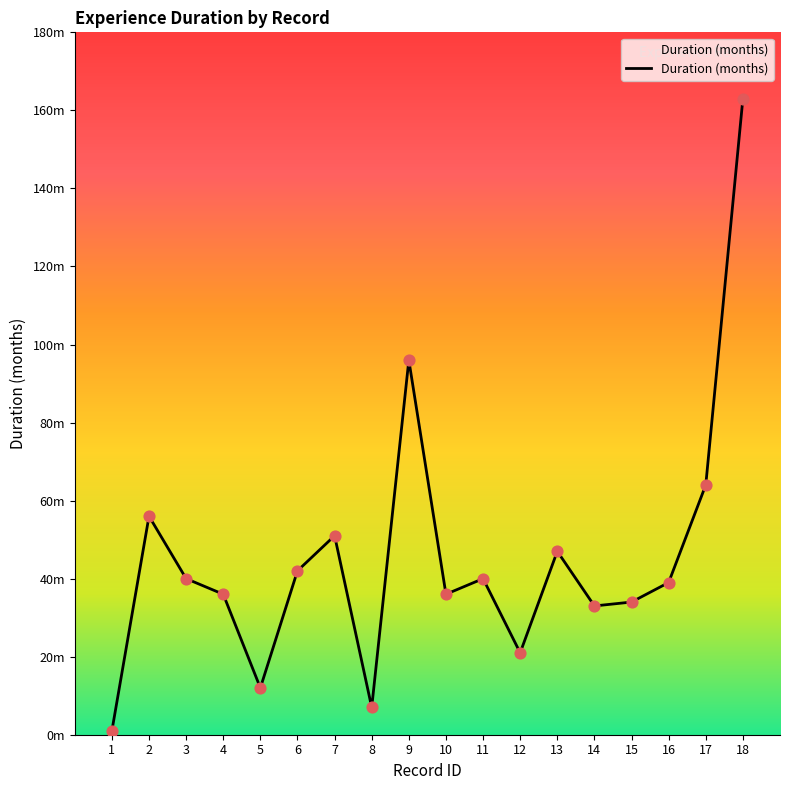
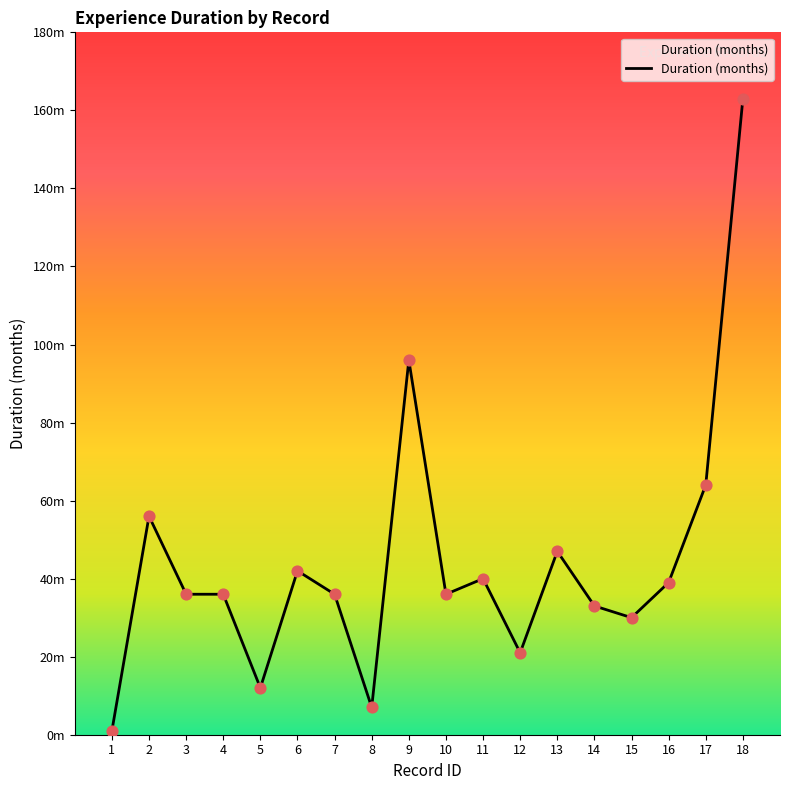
3: 40m -> 36m
7: 51m -> 36m
15: 34m -> 30m
